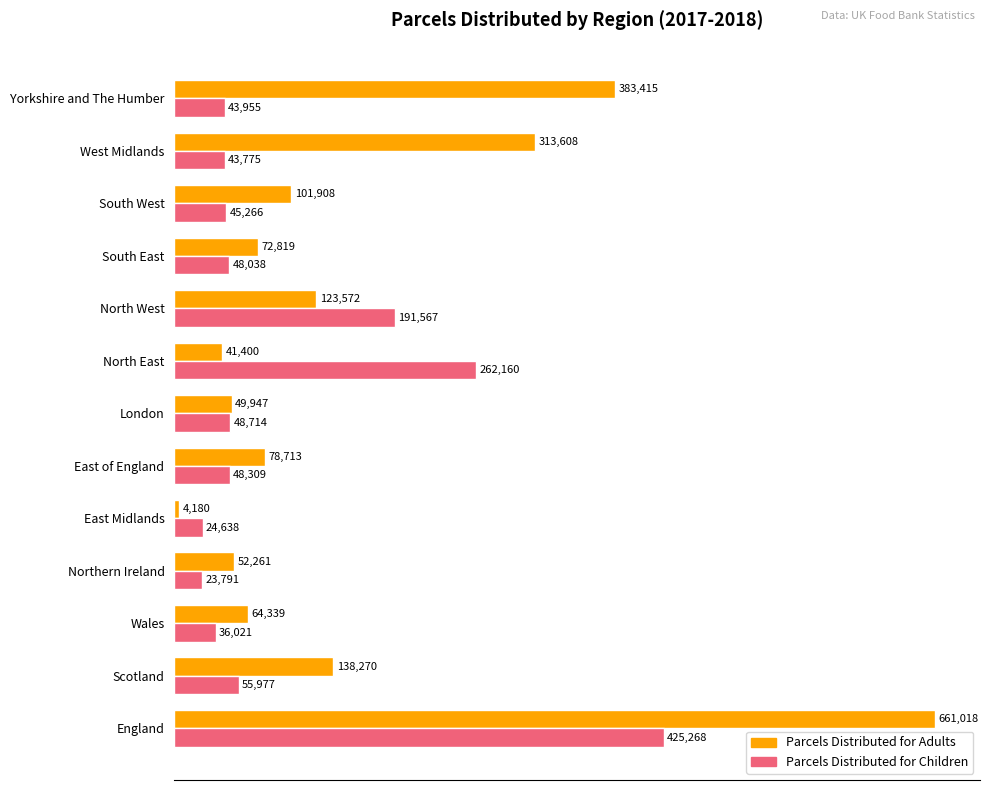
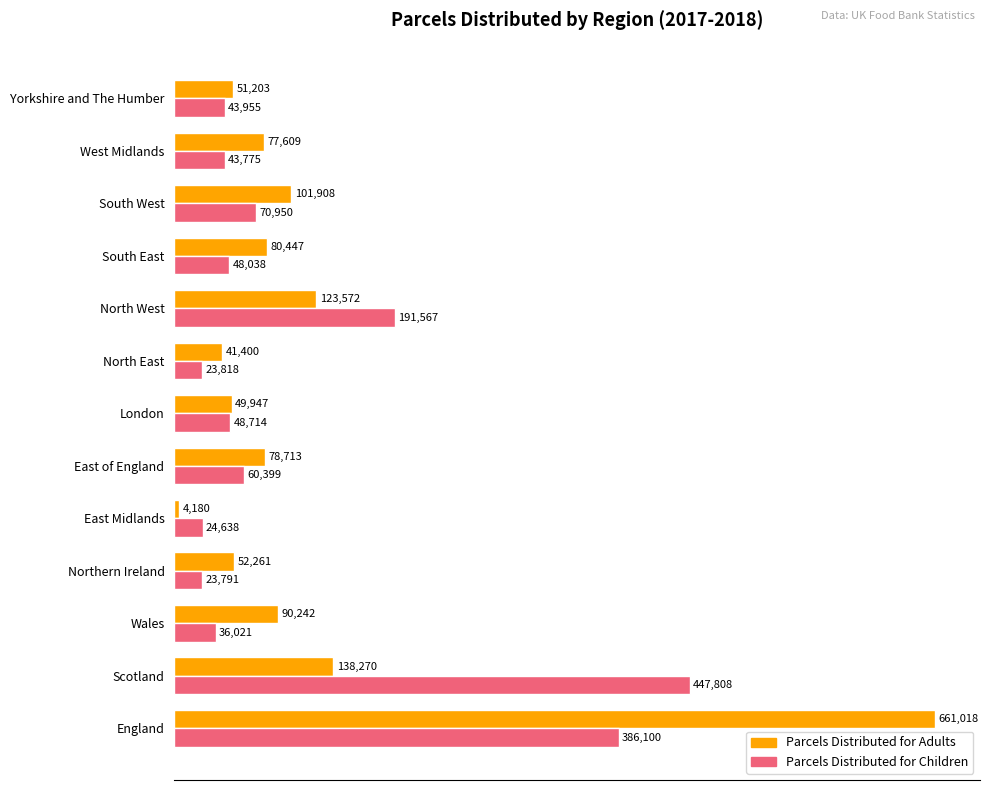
Parcels Distributed for Adults, Yorkshire and The Humber: 383,415 -> 51,203
Parcels Distributed for Adults, West Midlands: 313,608 -> 77,609
Parcels Distributed for Children, South West: 45,266 -> 70,950
Parcels Distributed for Adults, South East: 72,819 -> 80,447
Parcels Distributed for Children, North East: 262,160 -> 23,818
Parcels Distributed for Children, East of England: 48,309 -> 60,399
Parcels Distributed for Adults, Wales: 64,339 -> 90,242
Parcels Distributed for Children, Scotland: 55,977 -> 447,808
Parcels Distributed for Children, England: 425,268 -> 386,100
